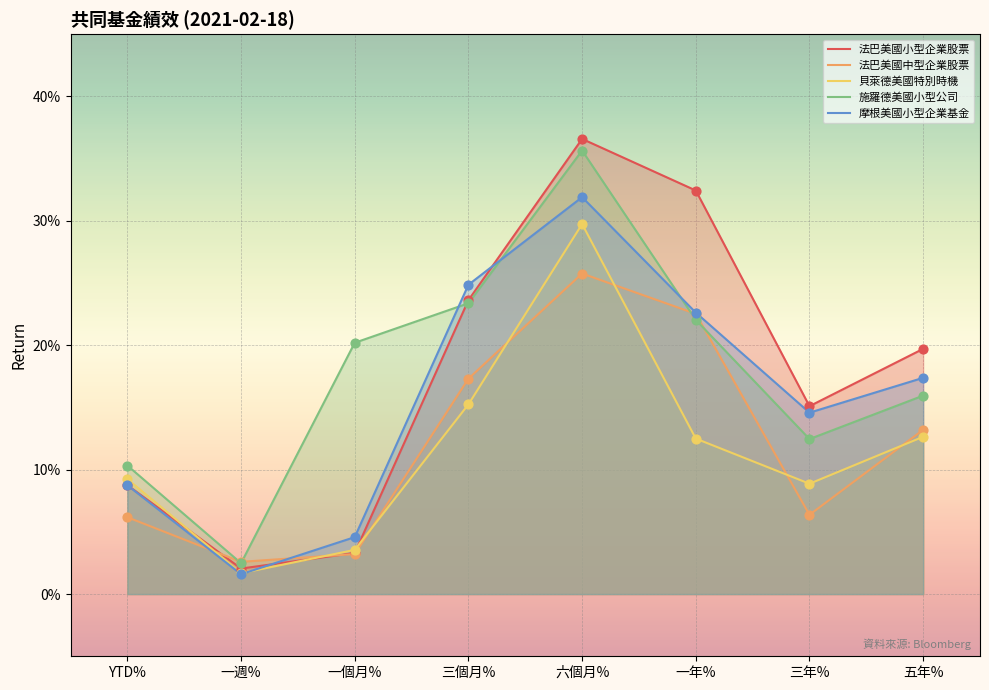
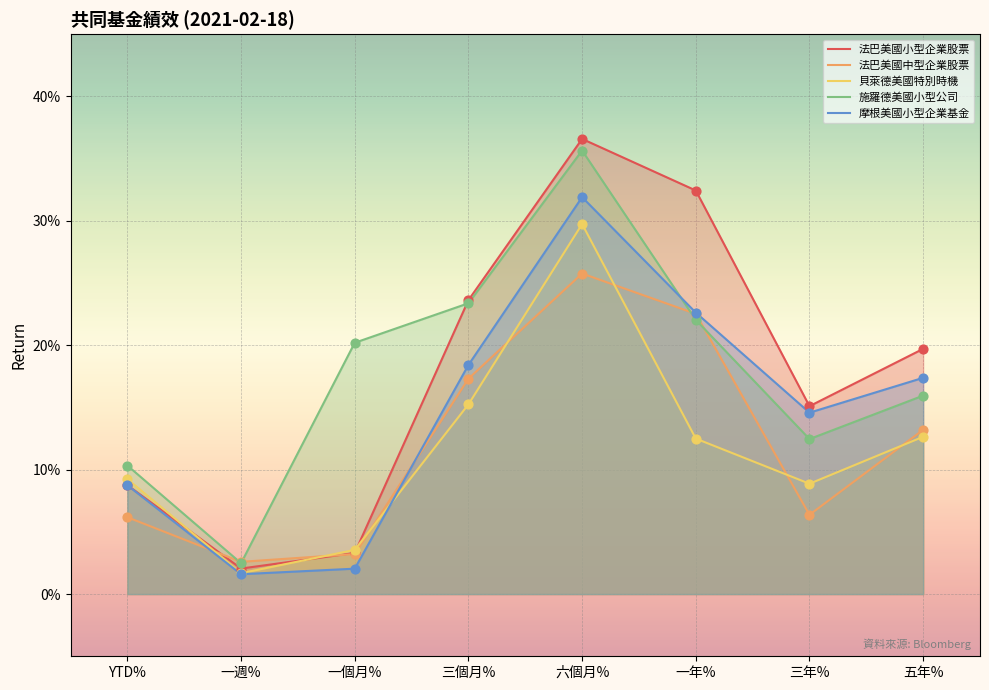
摩根美國小型企業基金, 一個月%: 4.6% -> 2.0%
摩根美國小型企業基金, 三個月%: 24.9% -> 18.4%
